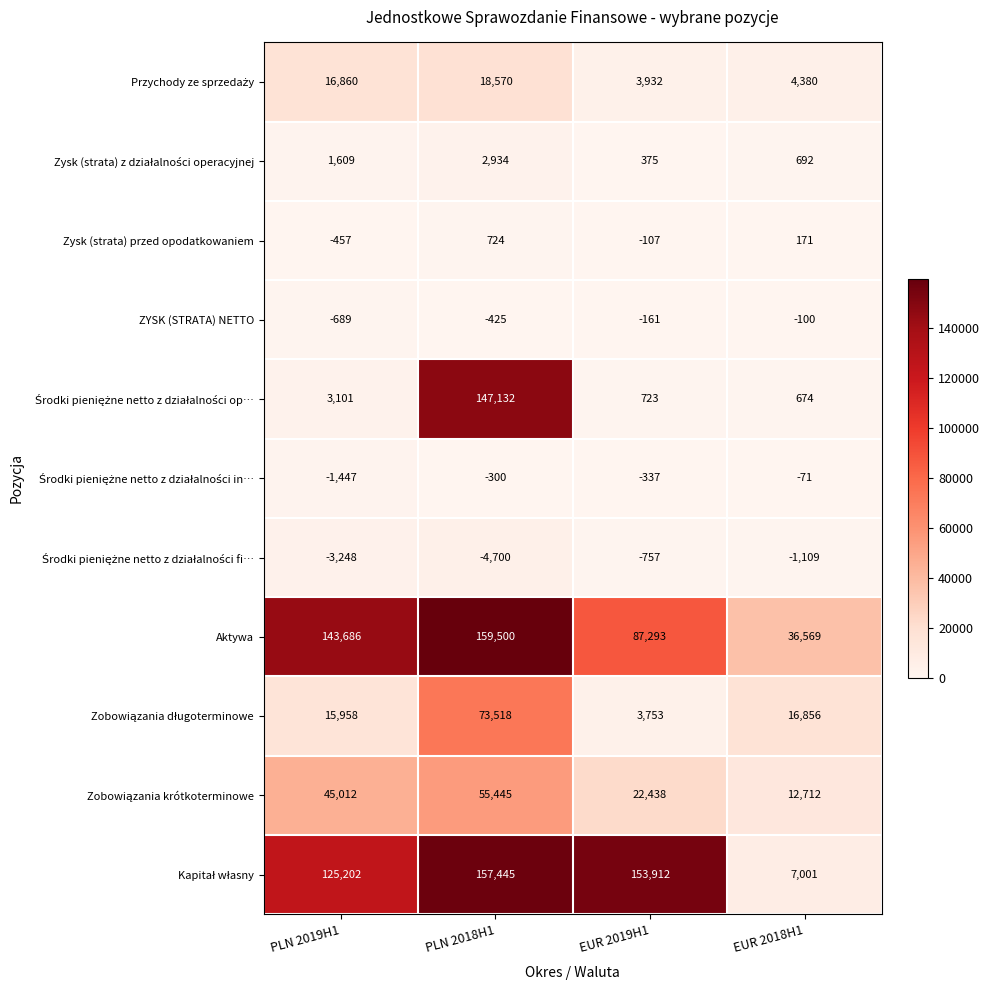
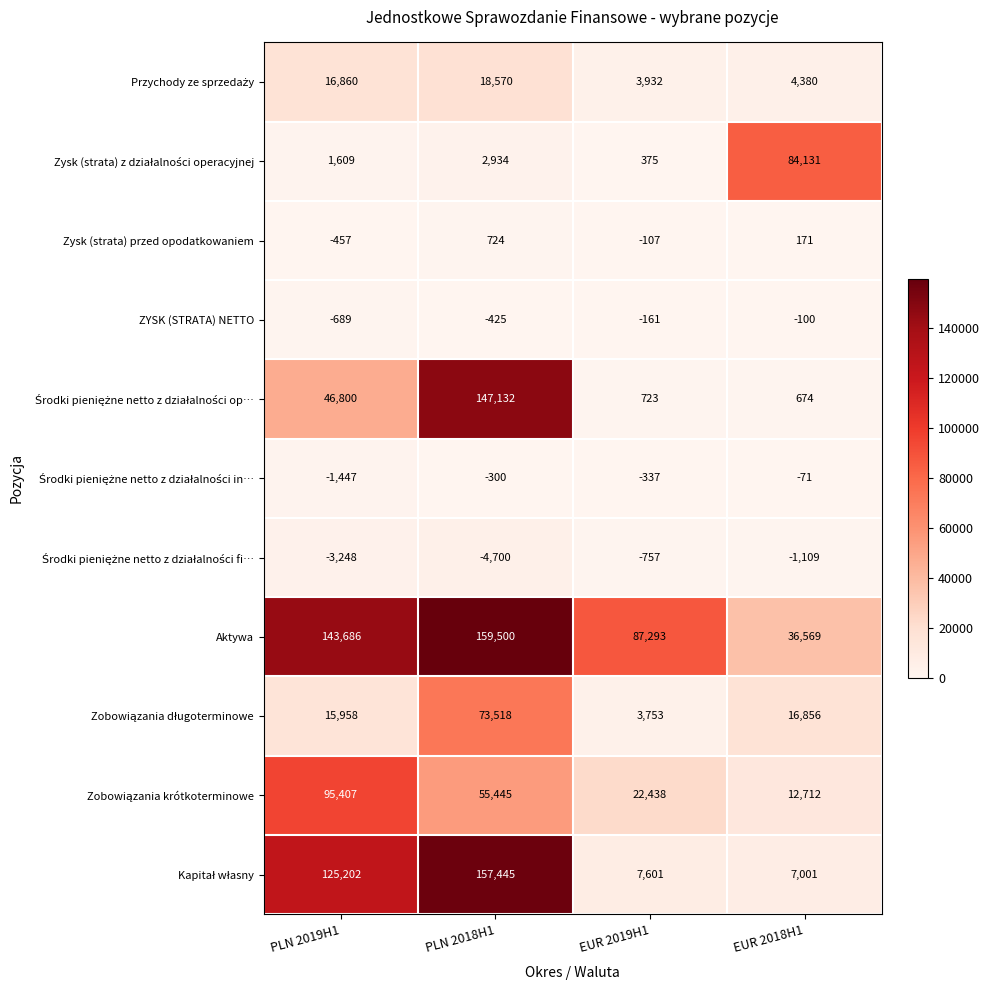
Zysk (strata) z działalności operacyjnej, EUR 2018H1: 692 -> 84,131
Środki pieniężne netto z działalności op…, PLN 2019H1: 3,101 -> 46,800
Zobowiązania krótkoterminowe, PLN 2019H1: 45,012 -> 95,407
Kapitał własny, EUR 2019H1: 153,912 -> 7,601
